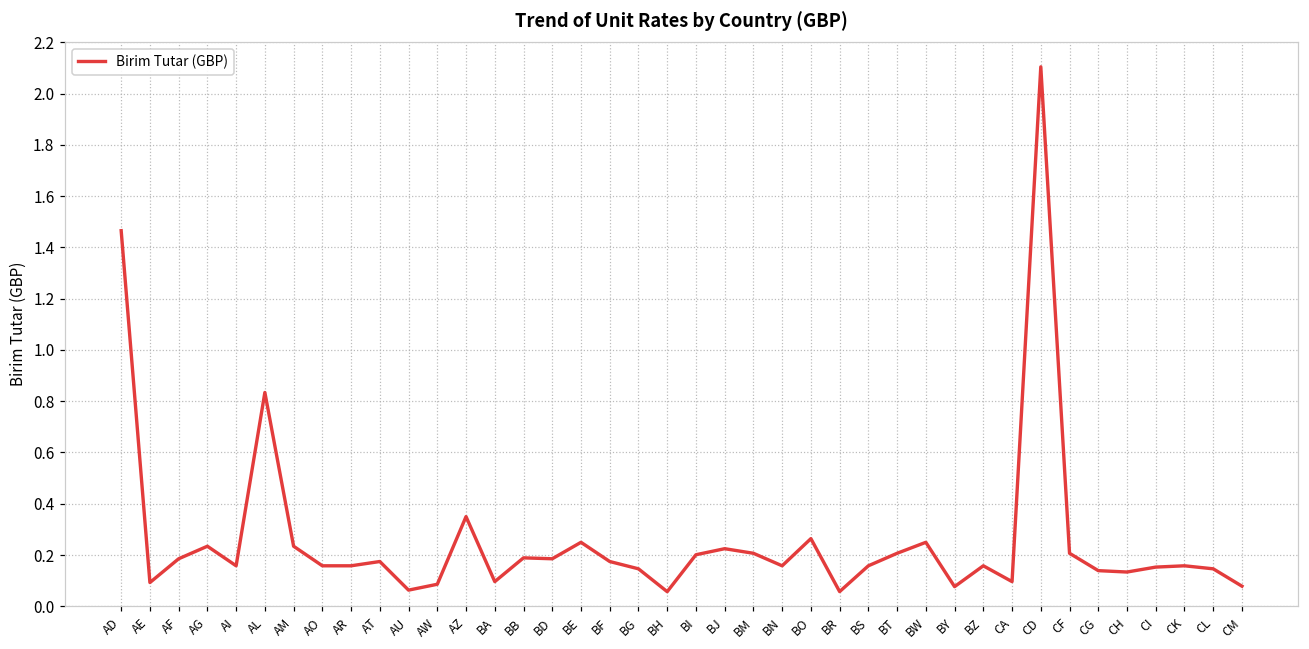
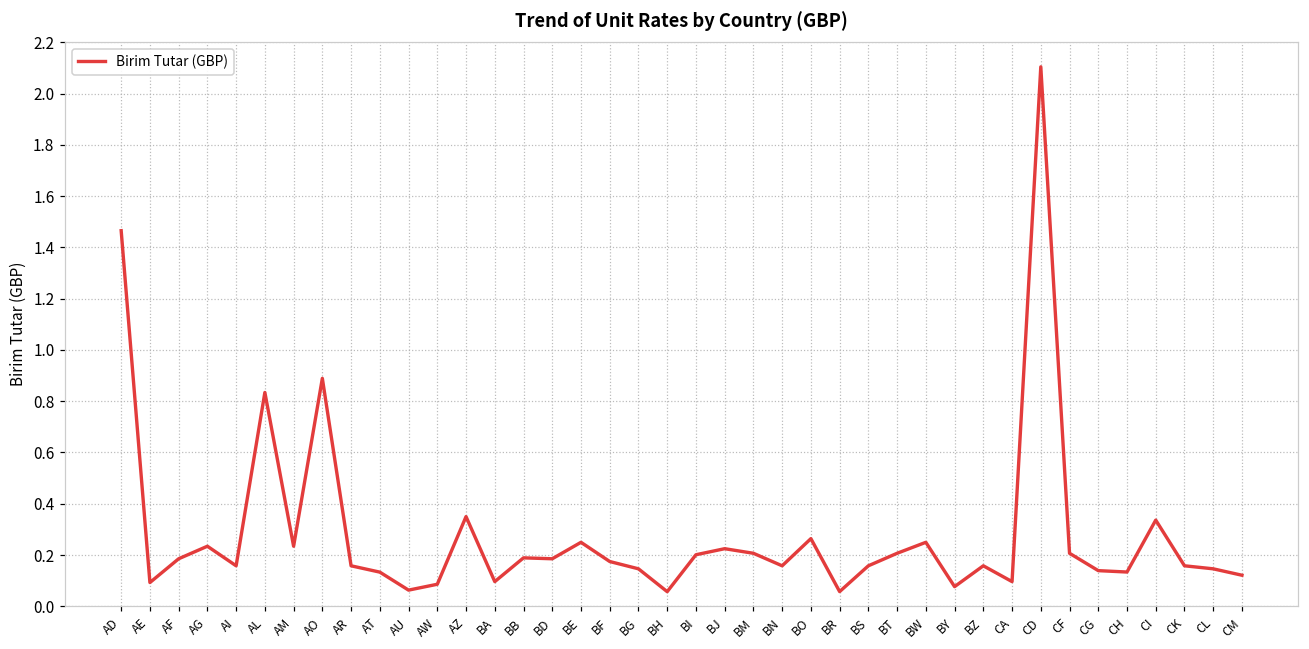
AO: 0.16 -> 0.89
AT: 0.17 -> 0.13
CI: 0.15 -> 0.34
CM: 0.08 -> 0.12
